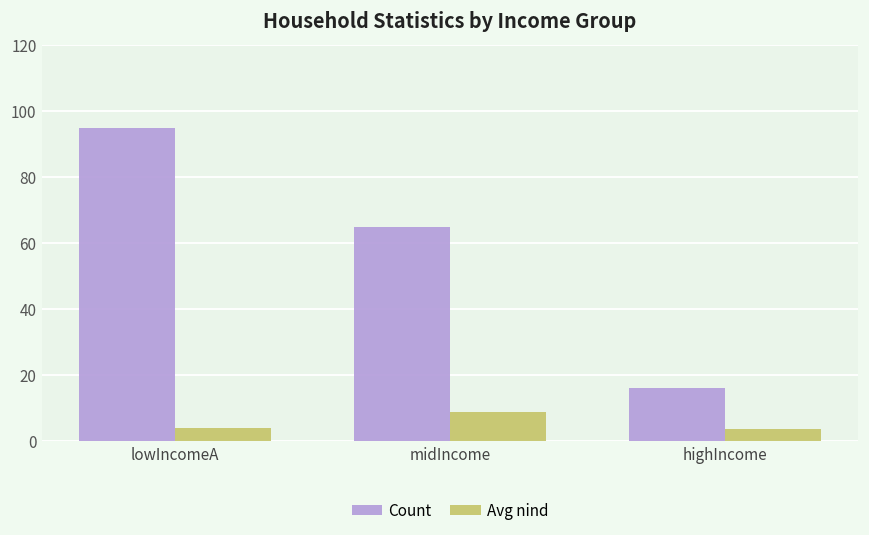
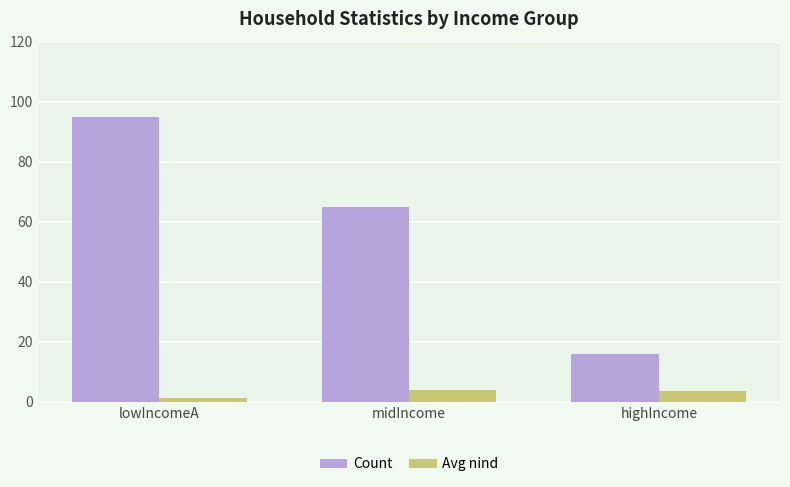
Avg nind, lowIncomeA: 4 -> 1
Avg nind, midIncome: 9 -> 4
